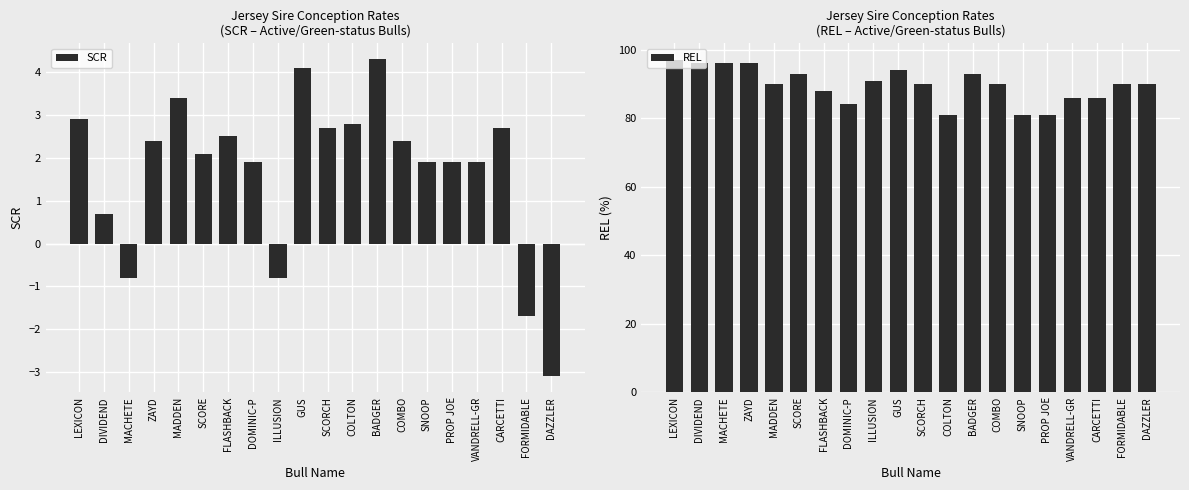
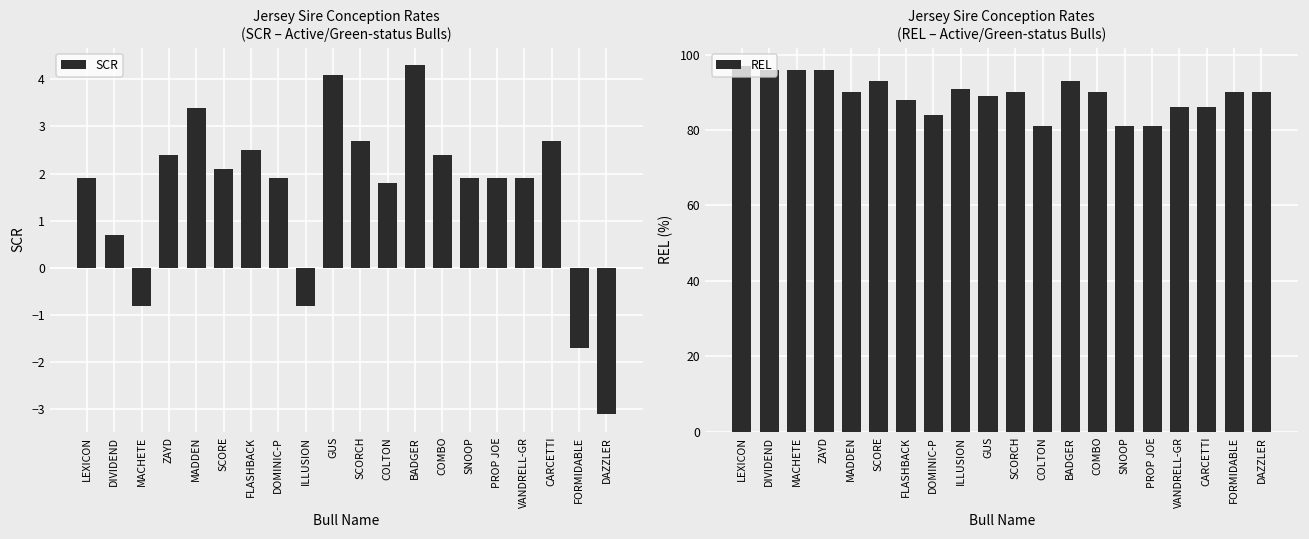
Jersey Sire Conception Rates (SCR – Active/Green-status Bulls), LEXICON: 2.9 -> 1.9
Jersey Sire Conception Rates (SCR – Active/Green-status Bulls), COLTON: 2.8 -> 1.8
Jersey Sire Conception Rates (REL – Active/Green-status Bulls), GUS: 94 -> 89
